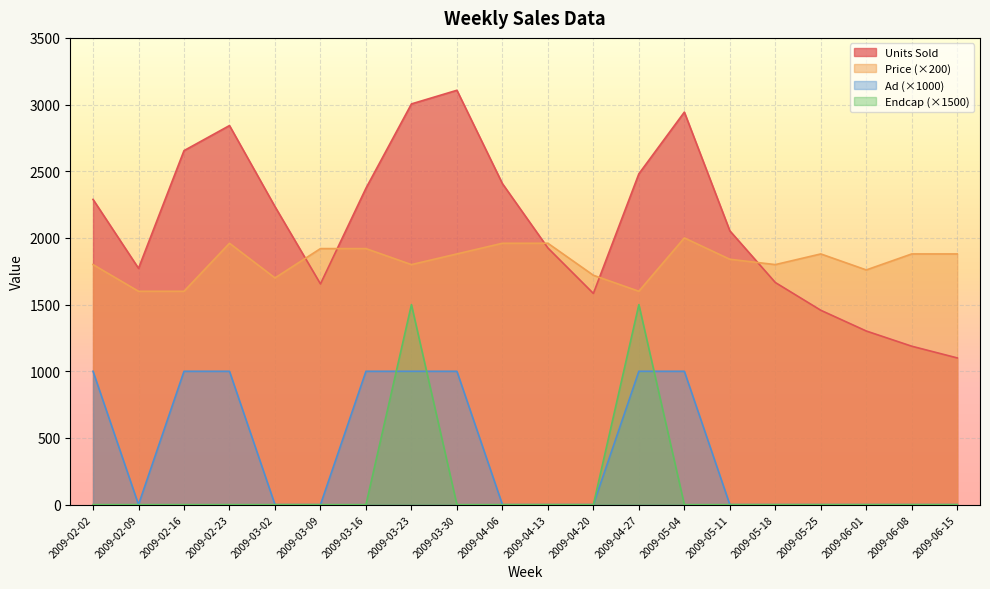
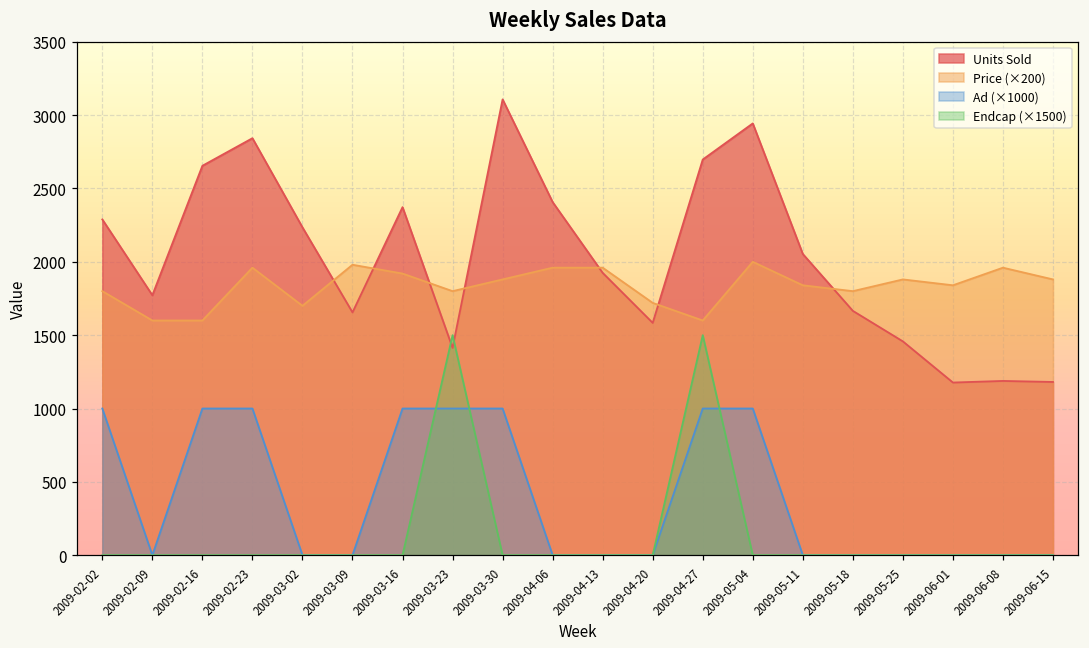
Price (×200), 2009-03-09: 1920 -> 1980
Units Sold, 2009-03-23: 3000 -> 1410
Units Sold, 2009-04-27: 2480 -> 2700
Units Sold, 2009-06-01: 1300 -> 1180
Price (×200), 2009-06-01: 1760 -> 1840
Price (×200), 2009-06-08: 1880 -> 1960
Units Sold, 2009-06-15: 1100 -> 1180
